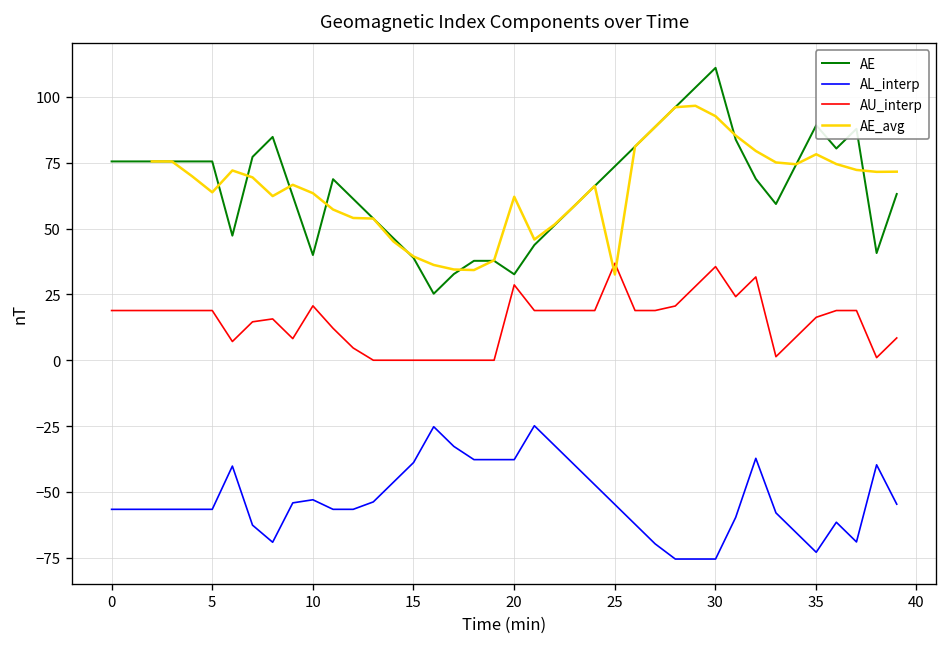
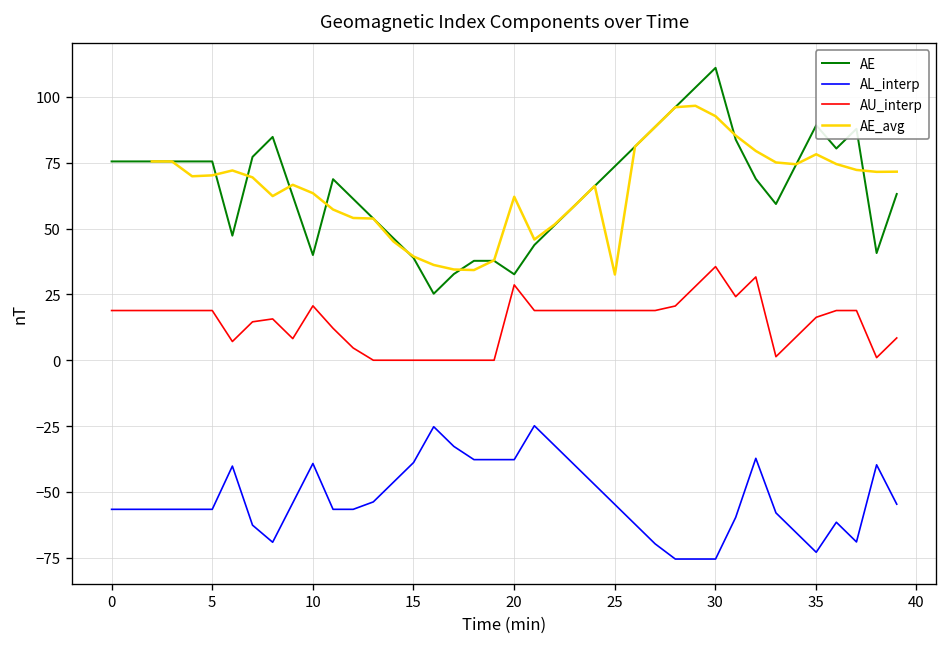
AE_avg, 5: 64 -> 70
AL_interp, 10: -53 -> -39
AU_interp, 25: 37 -> 19
